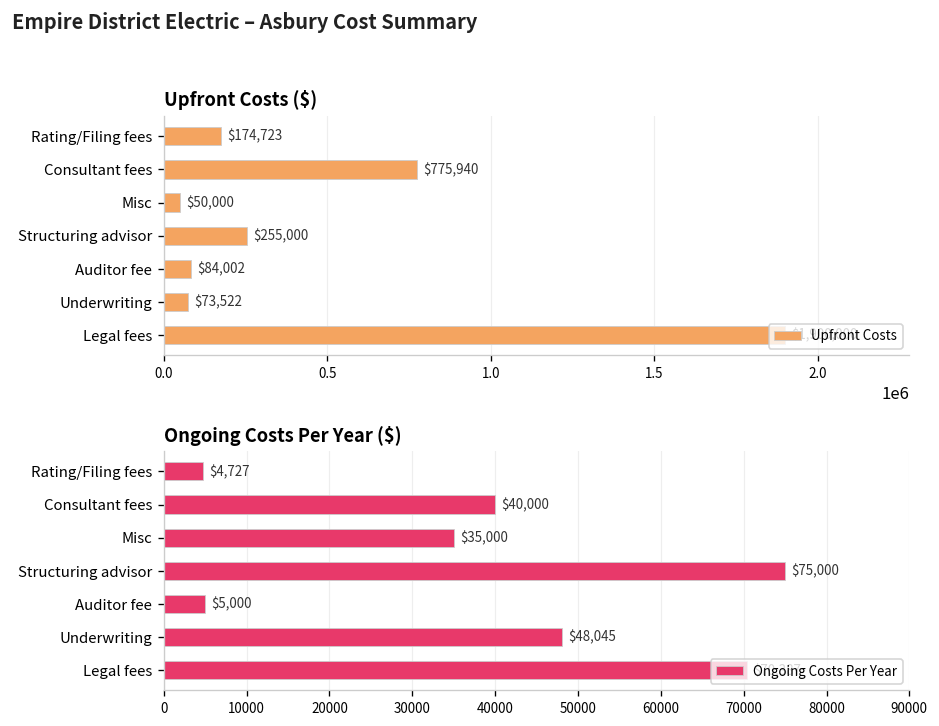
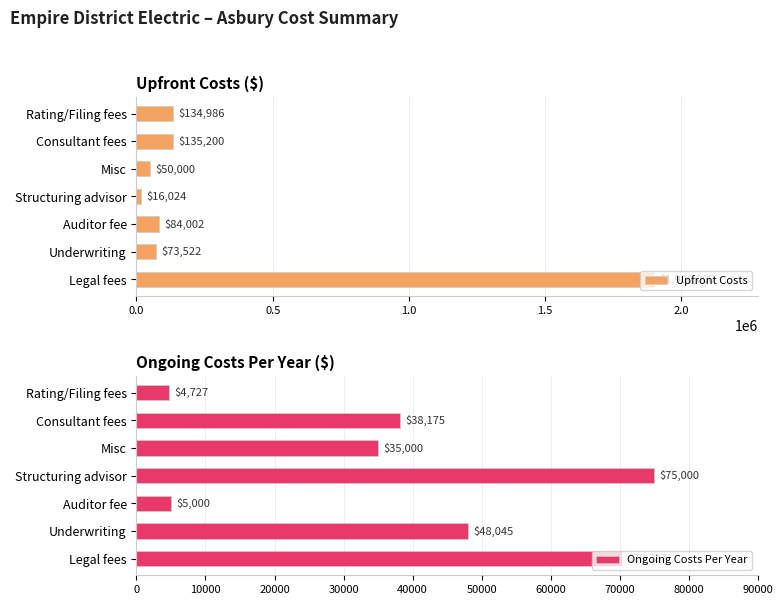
Upfront Costs ($), Rating/Filing fees: $174,723 -> $134,986
Upfront Costs ($), Consultant fees: $775,940 -> $135,200
Upfront Costs ($), Structuring advisor: $255,000 -> $16,024
Ongoing Costs Per Year ($), Consultant fees: $40,000 -> $38,175
